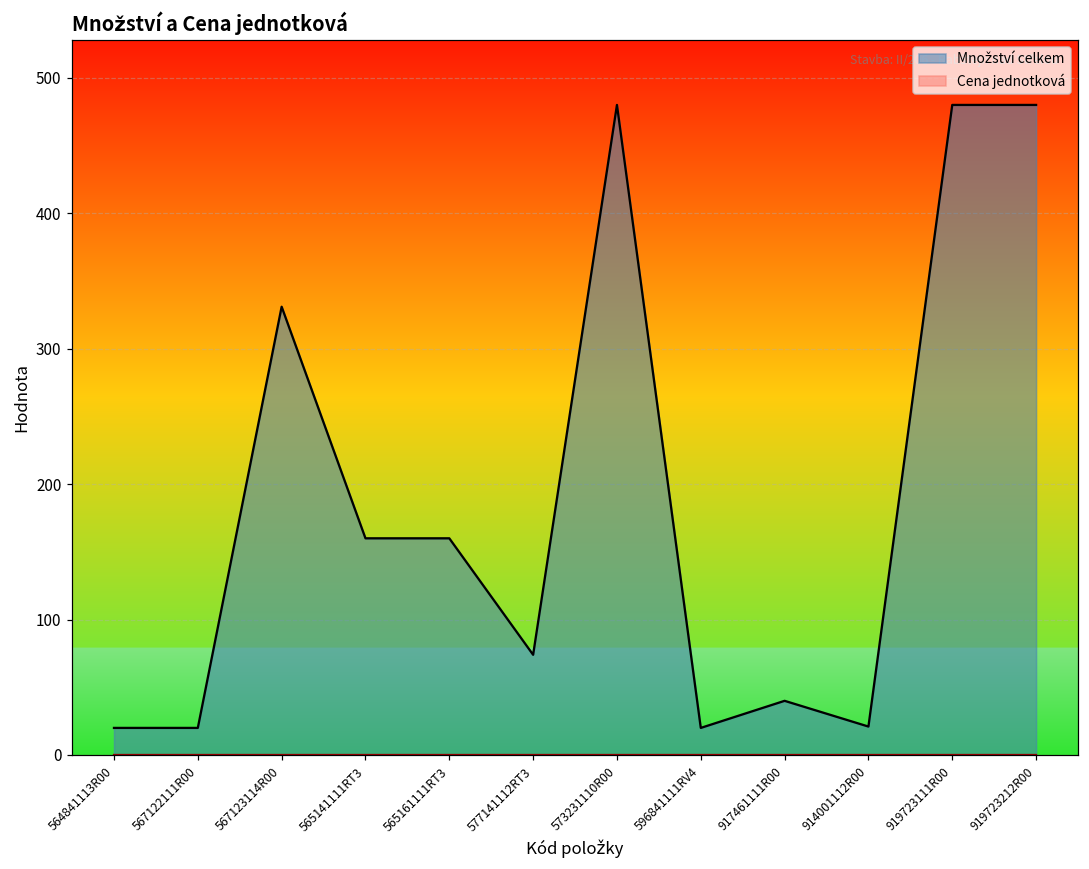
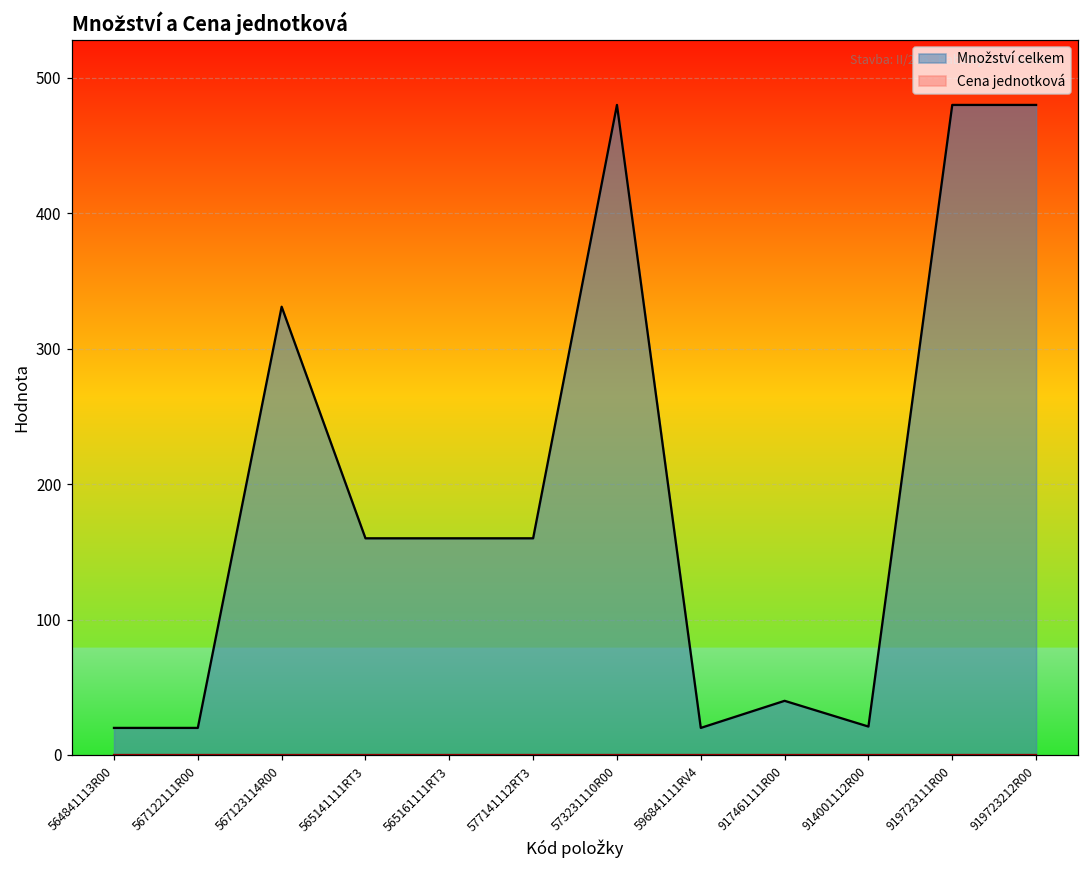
Množství celkem, 577141112RT3: 74 -> 160
